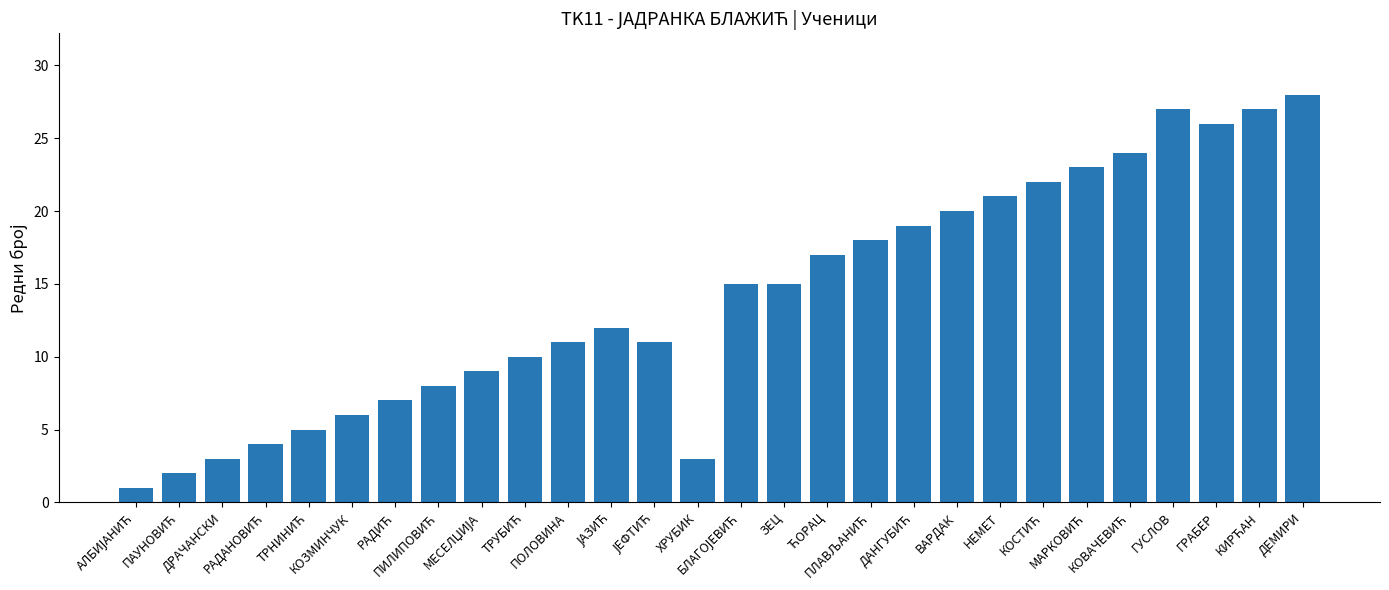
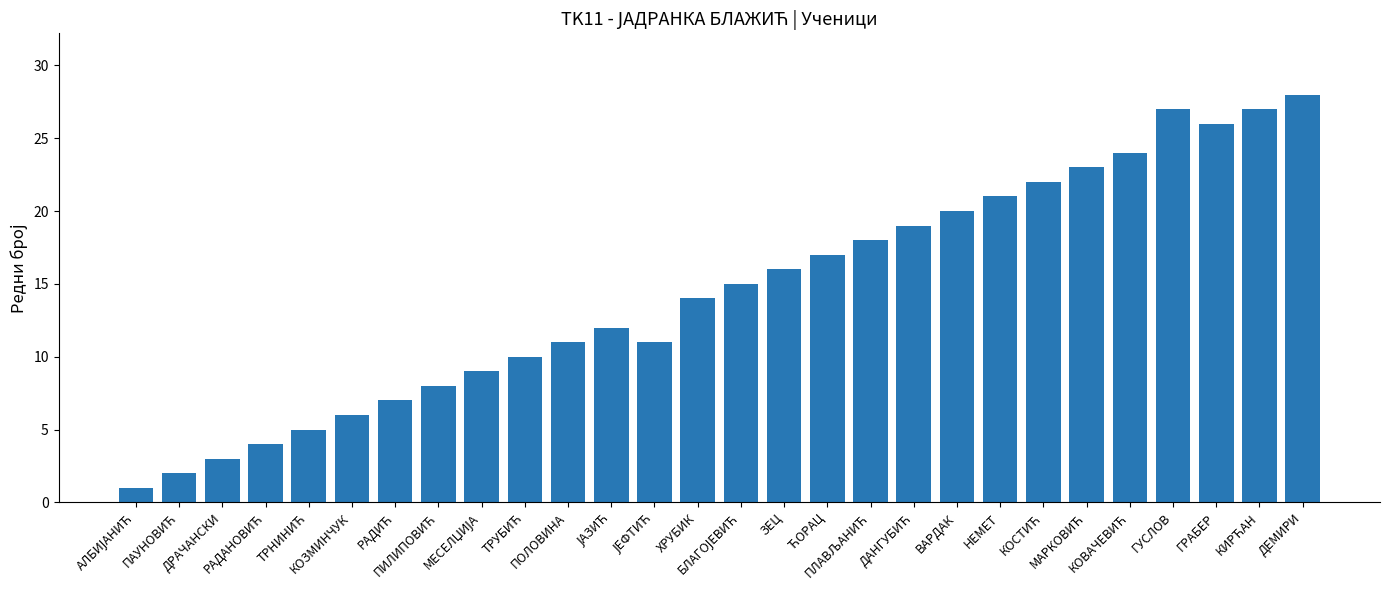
ХРУБИК: 3 -> 14
ЗЕЦ: 15 -> 16
